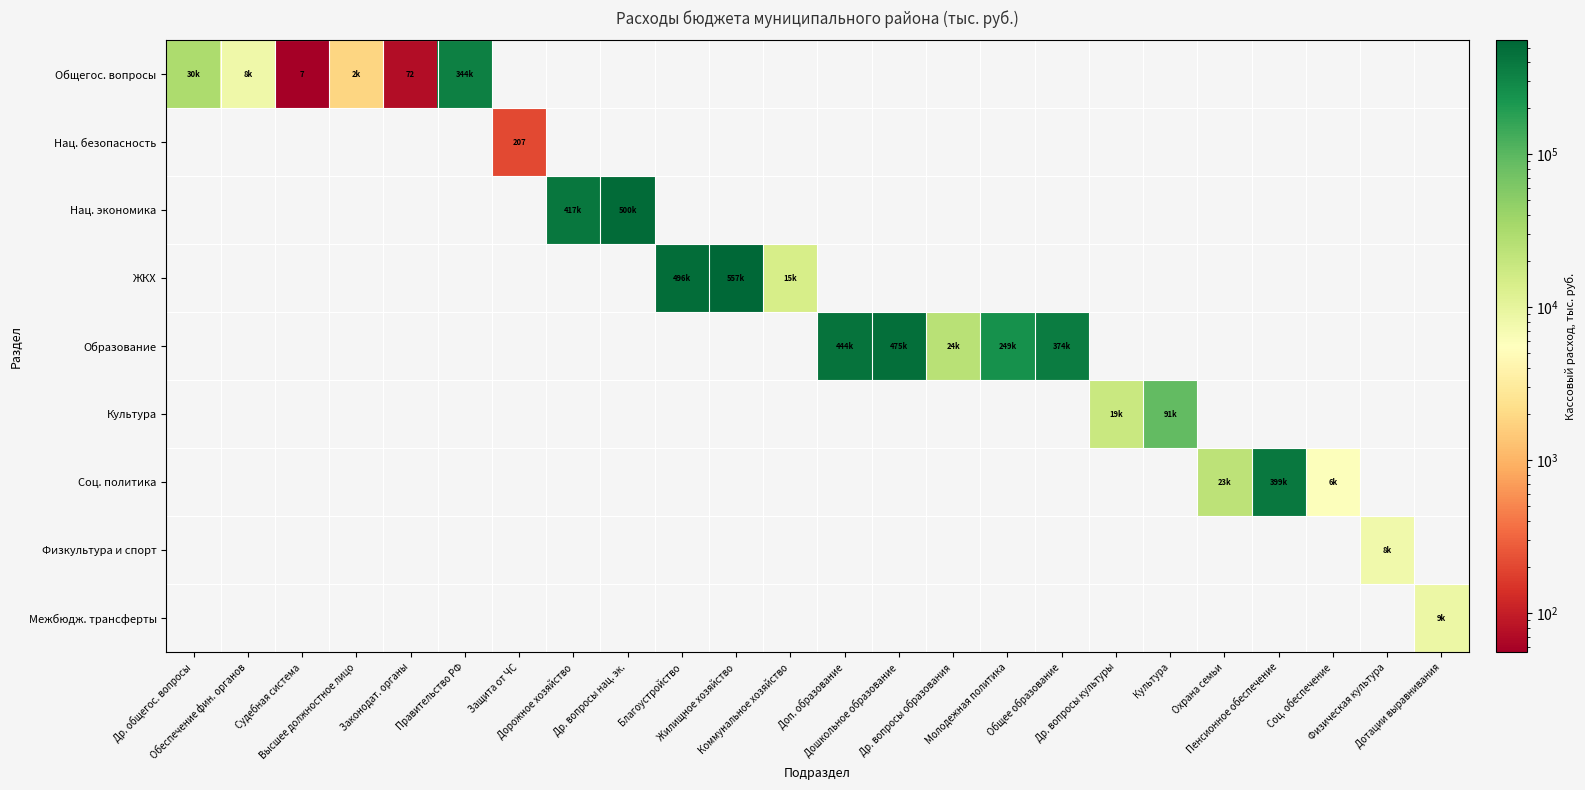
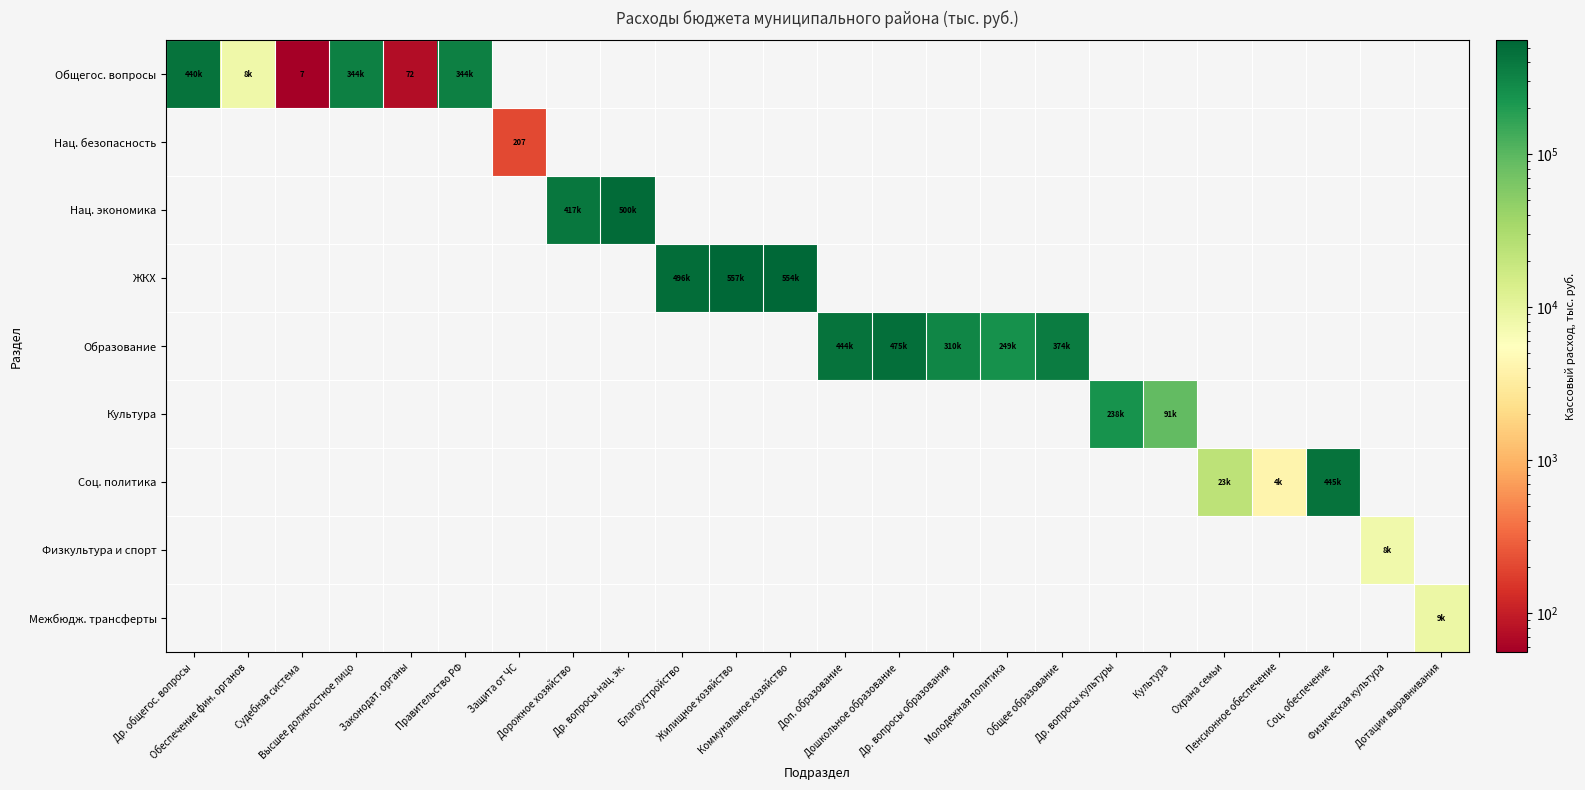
Общегос. вопросы, Др. общегос. вопросы: 30k -> 440k
Общегос. вопросы, Высшее должностное лицо: 2k -> 344k
ЖКХ, Коммунальное хозяйство: 15k -> 554k
Образование, Др. вопросы образования: 24k -> 310k
Культура, Др. вопросы культуры: 19k -> 238k
Соц. политика, Пенсионное обеспечение: 399k -> 4k
Соц. политика, Соц. обеспечение: 6k -> 445k
